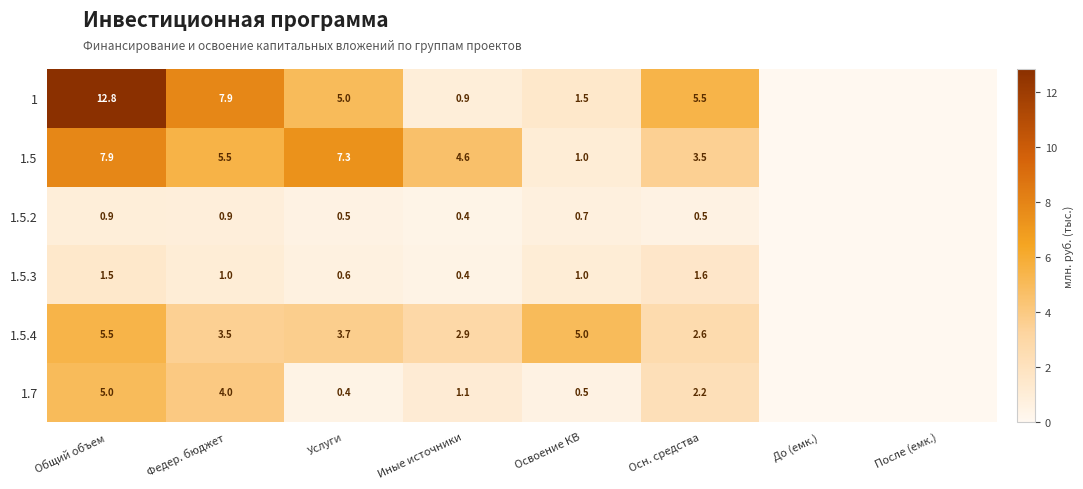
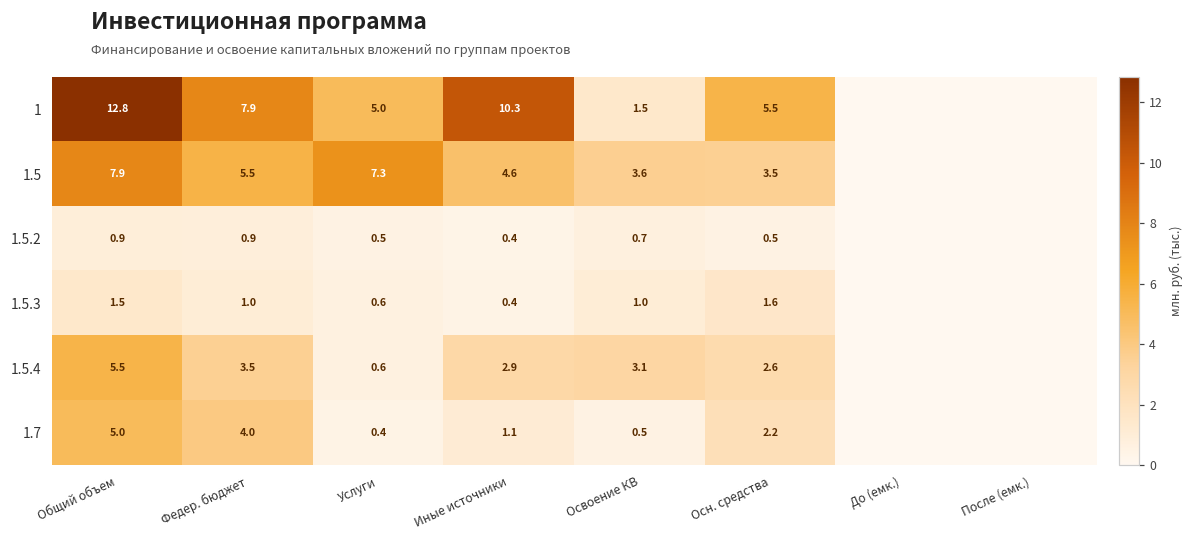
1, Иные источники: 0.9 -> 10.3
1.5, Освоение КВ: 1.0 -> 3.6
1.5.4, Услуги: 3.7 -> 0.6
1.5.4, Освоение КВ: 5.0 -> 3.1
